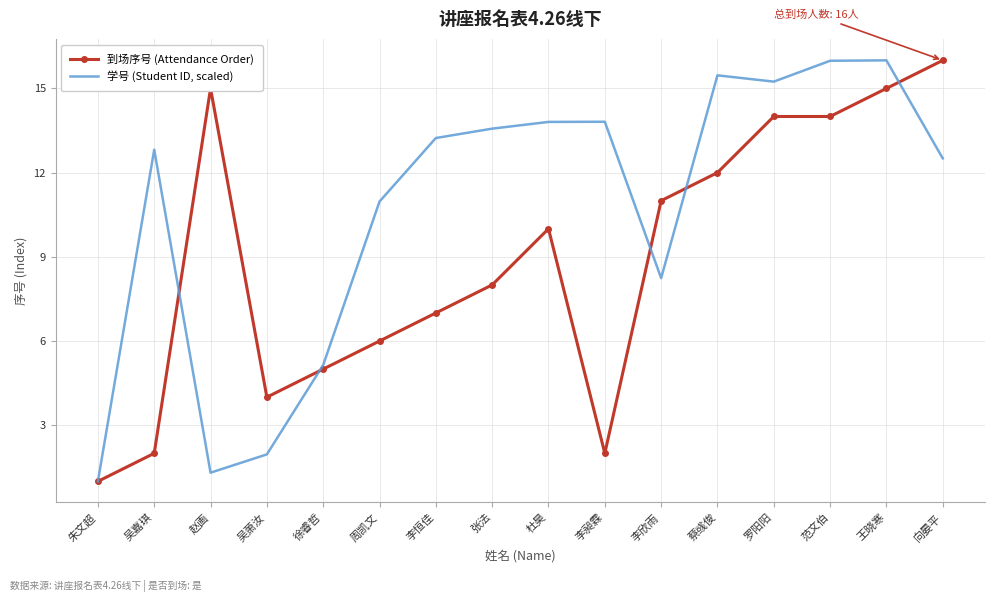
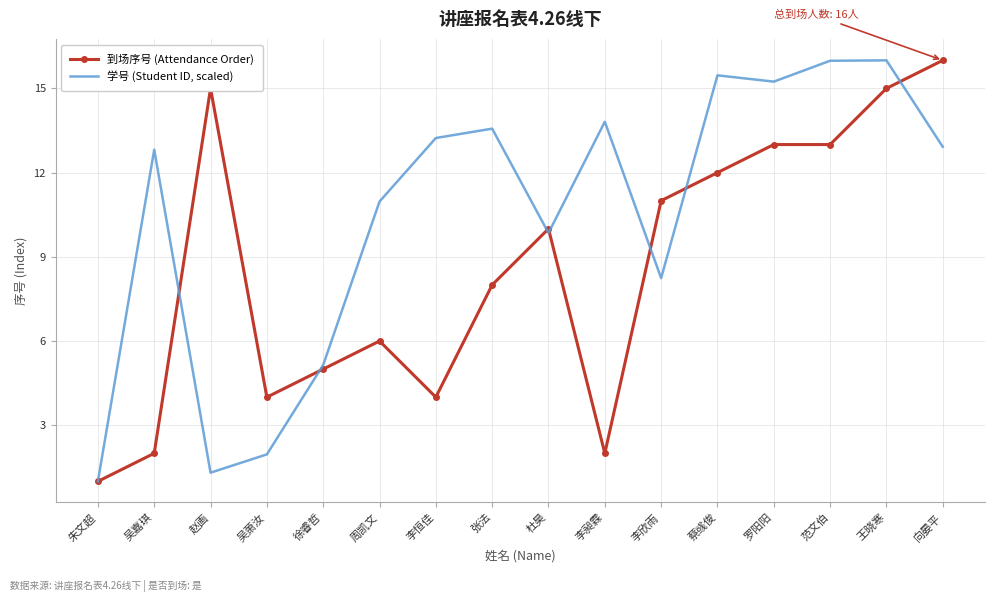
到场序号 (Attendance Order), 李恒佳: 7 -> 4
学号 (Student ID, scaled), 杜昊: 13.8 -> 9.9
到场序号 (Attendance Order), 罗阳阳: 14 -> 13
到场序号 (Attendance Order), 范文伯: 14 -> 13
学号 (Student ID, scaled), 向晏平: 12.5 -> 12.9
